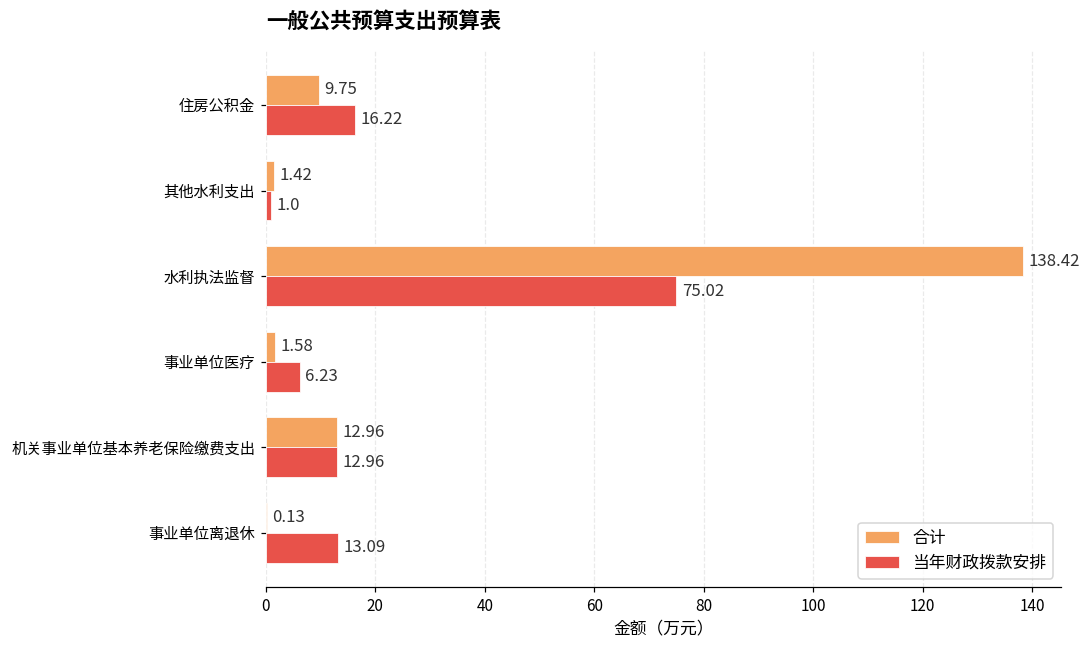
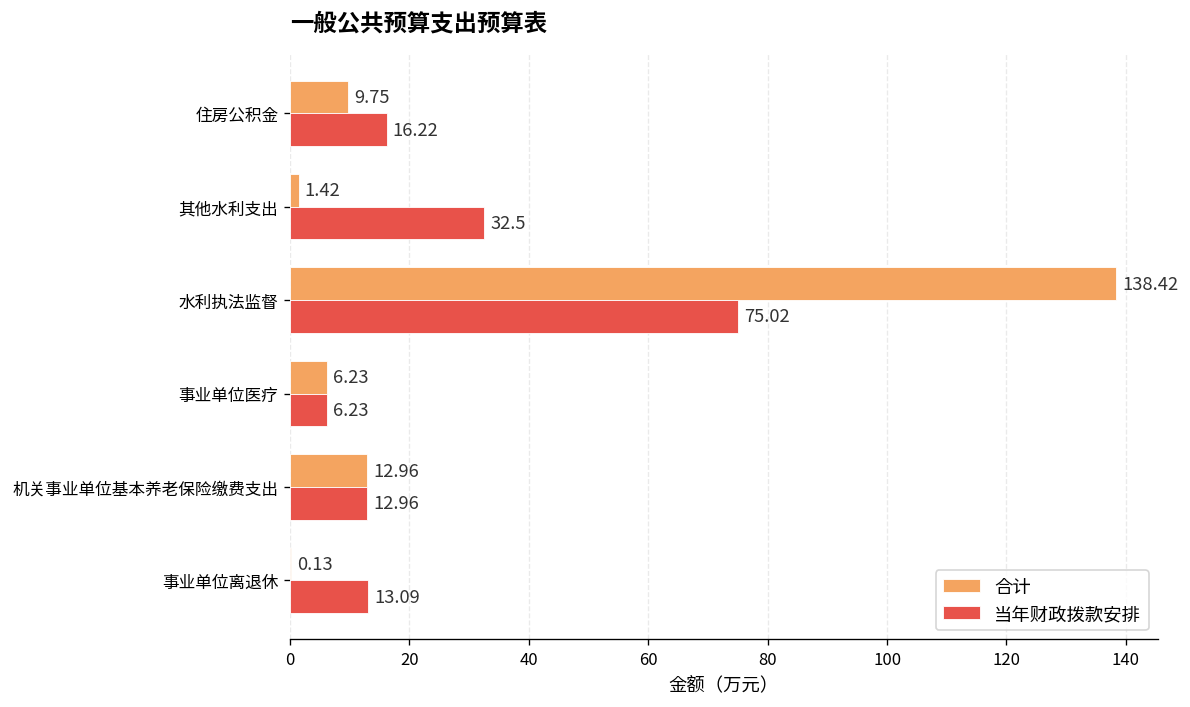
当年财政拨款安排, 其他水利支出: 1.0 -> 32.5
合计, 事业单位医疗: 1.58 -> 6.23
